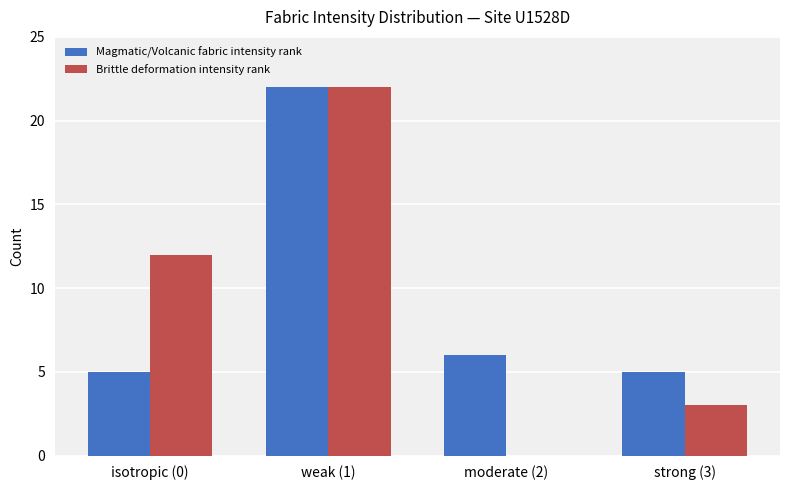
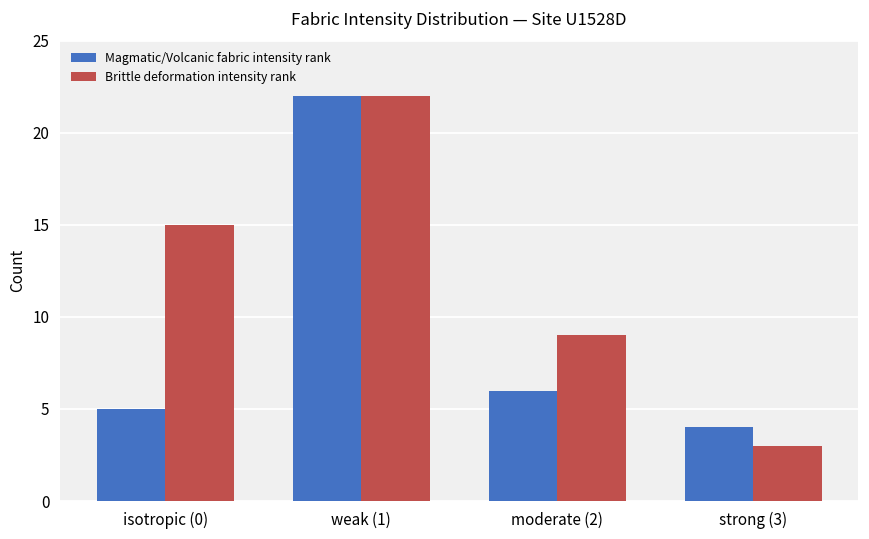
Brittle deformation intensity rank, isotropic (0): 12 -> 15
Brittle deformation intensity rank, moderate (2): 0 -> 9
Magmatic/Volcanic fabric intensity rank, strong (3): 5 -> 4
